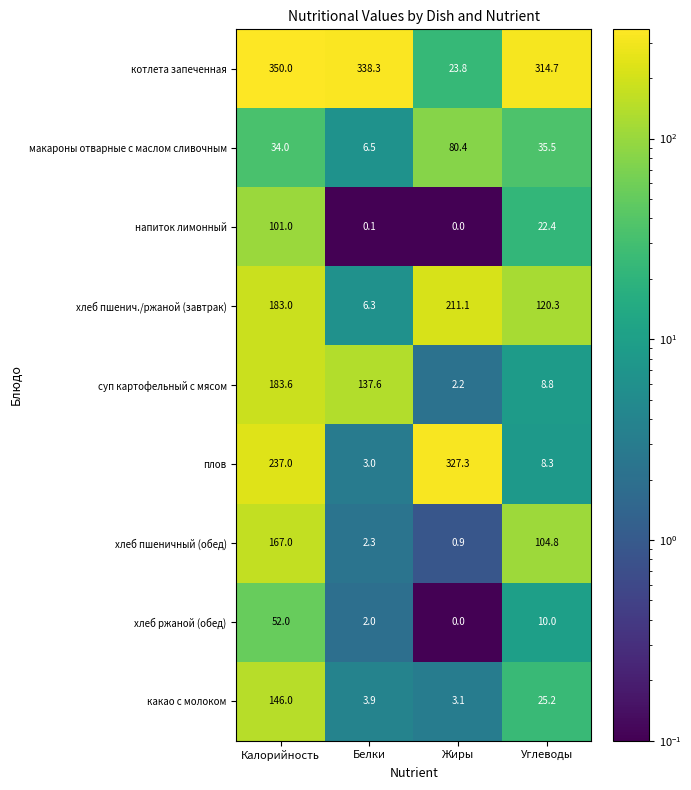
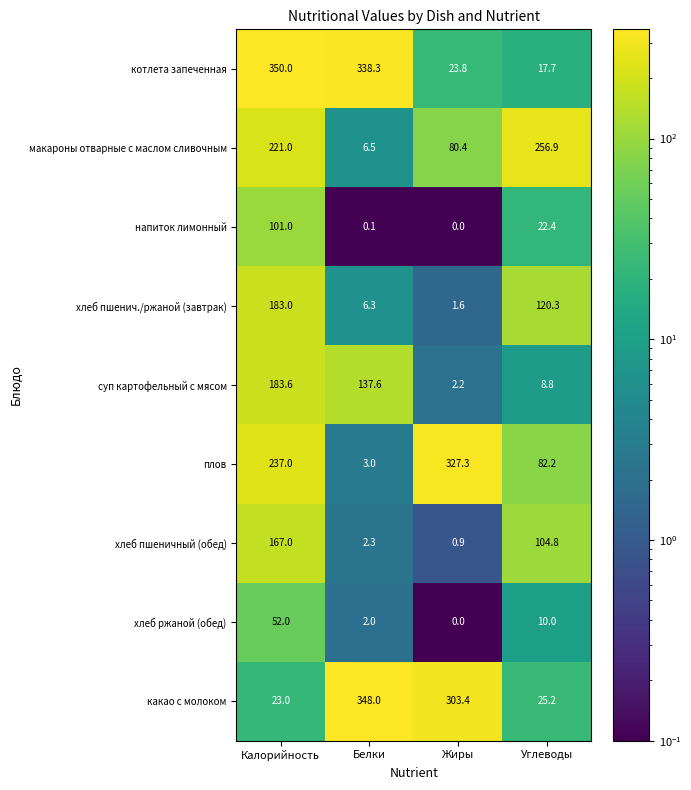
котлета запеченная, Углеводы: 314.7 -> 17.7
макароны отварные с маслом сливочным, Калорийность: 34.0 -> 221.0
макароны отварные с маслом сливочным, Углеводы: 35.5 -> 256.9
хлеб пшенич./ржаной (завтрак), Жиры: 211.1 -> 1.6
плов, Углеводы: 8.3 -> 82.2
какао с молоком, Калорийность: 146.0 -> 23.0
какао с молоком, Белки: 3.9 -> 348.0
какао с молоком, Жиры: 3.1 -> 303.4
